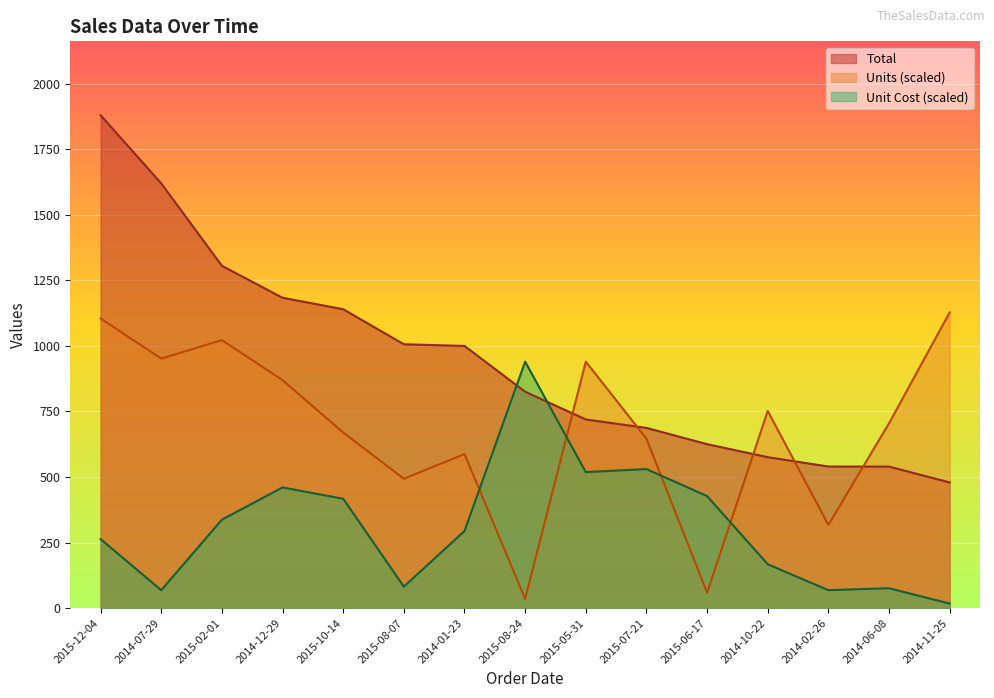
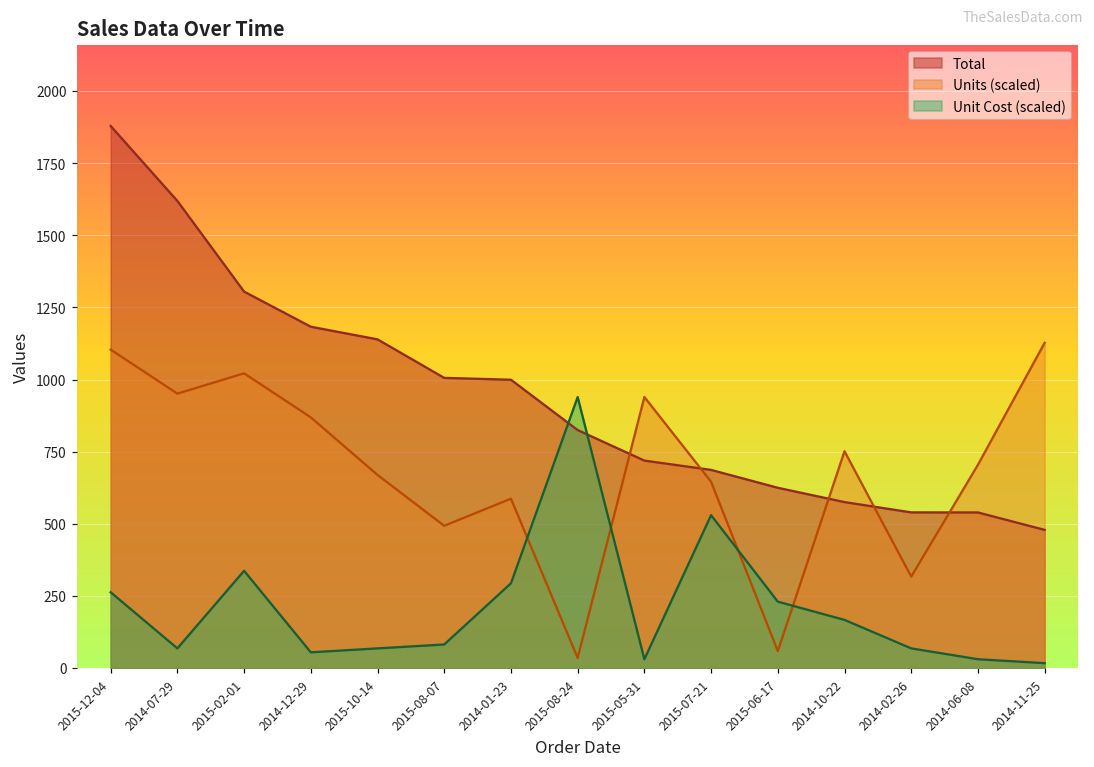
Unit Cost (scaled), 2014-12-29: 460 -> 50
Unit Cost (scaled), 2015-10-14: 420 -> 70
Unit Cost (scaled), 2015-05-31: 520 -> 30
Unit Cost (scaled), 2015-06-17: 430 -> 230
Unit Cost (scaled), 2014-06-08: 80 -> 30
